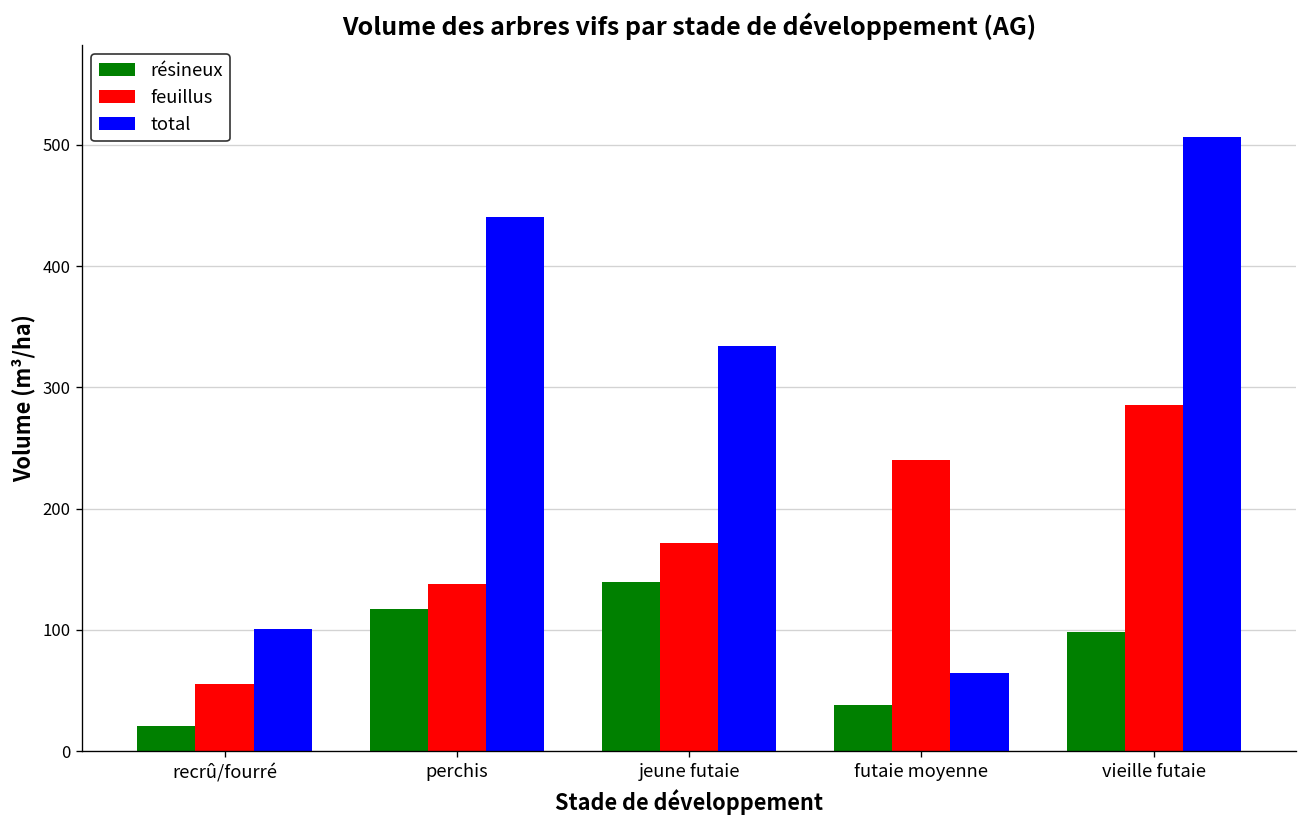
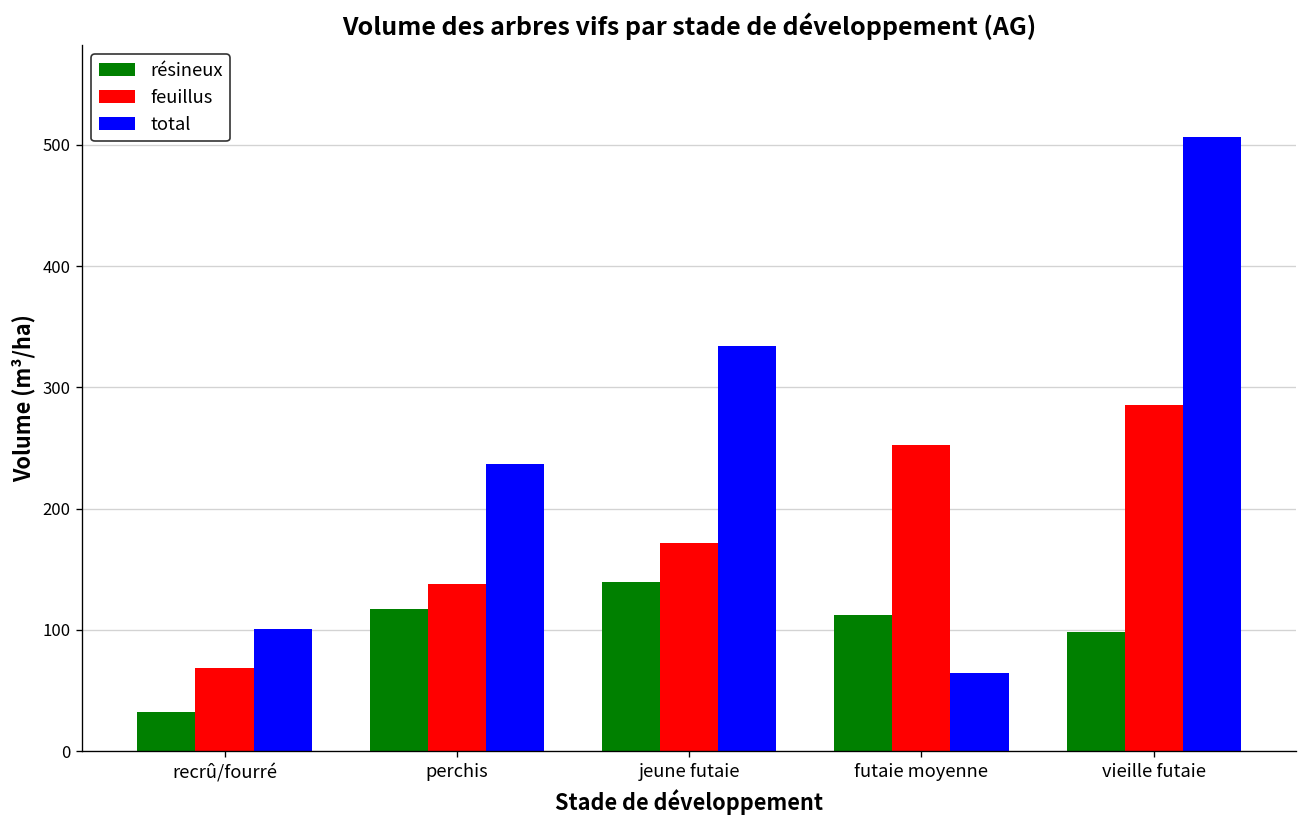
résineux, recrû/fourré: 21 -> 32
feuillus, recrû/fourré: 56 -> 69
total, perchis: 441 -> 237
résineux, futaie moyenne: 38 -> 112
feuillus, futaie moyenne: 240 -> 252
